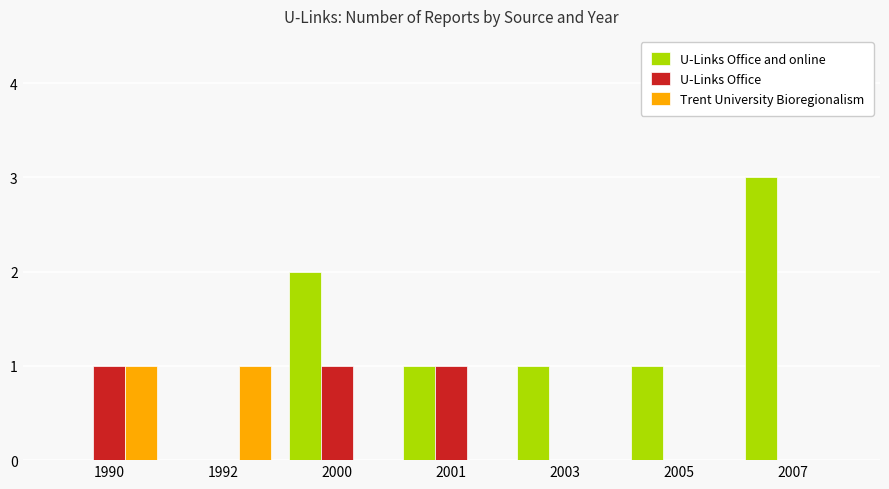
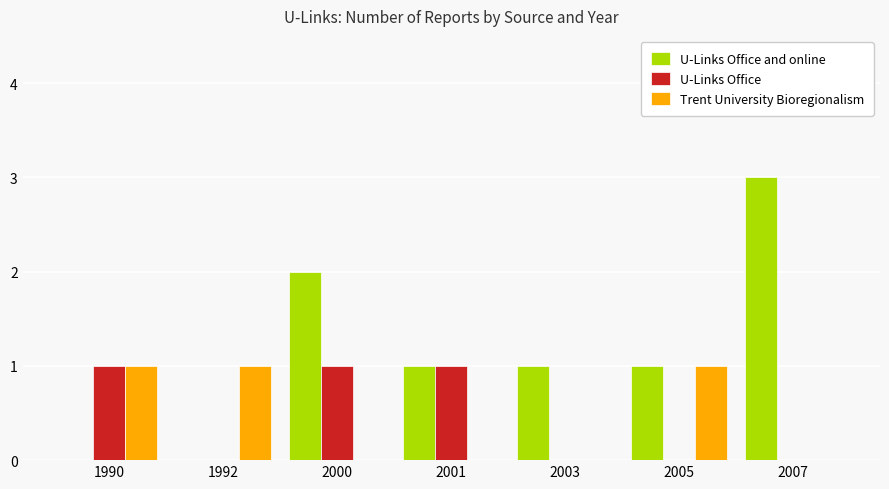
Trent University Bioregionalism, 2005: 0 -> 1
